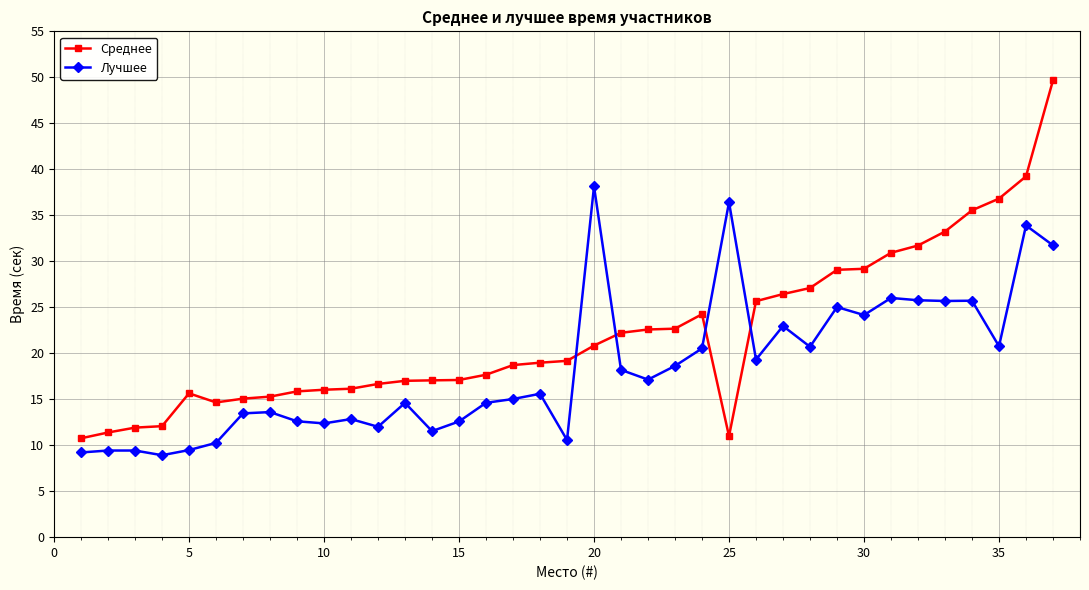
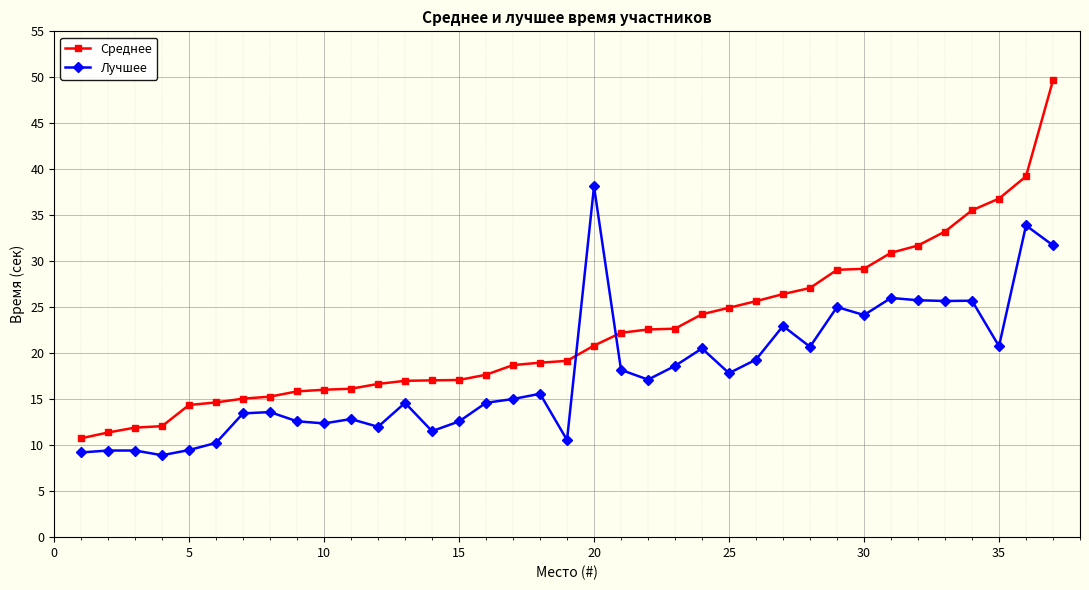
Среднее, 5: 16 -> 14
Среднее, 25: 11 -> 25
Лучшее, 25: 36 -> 18
